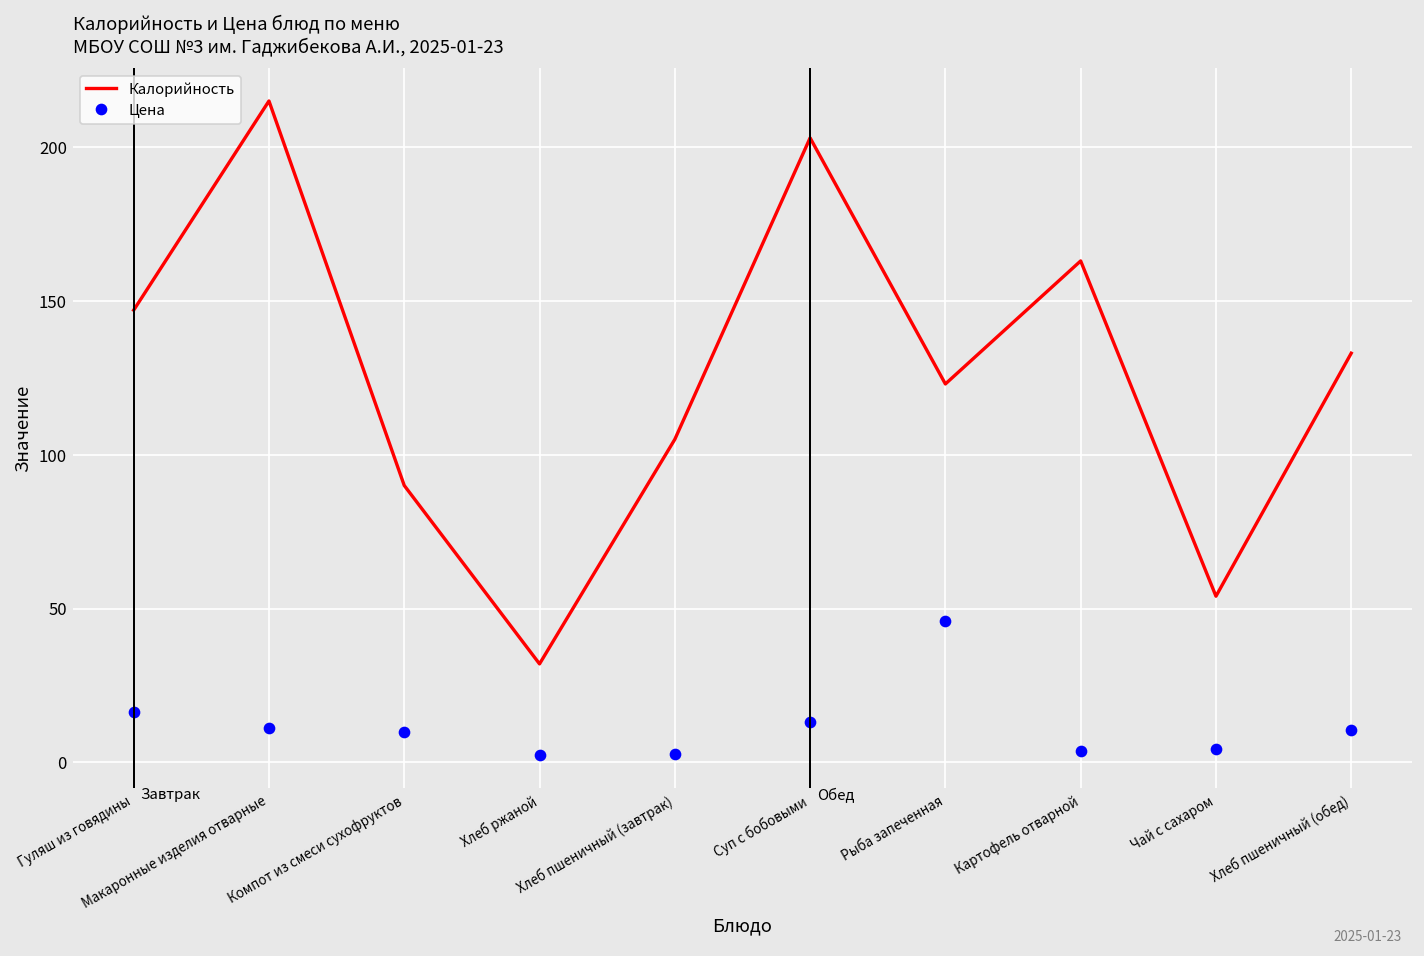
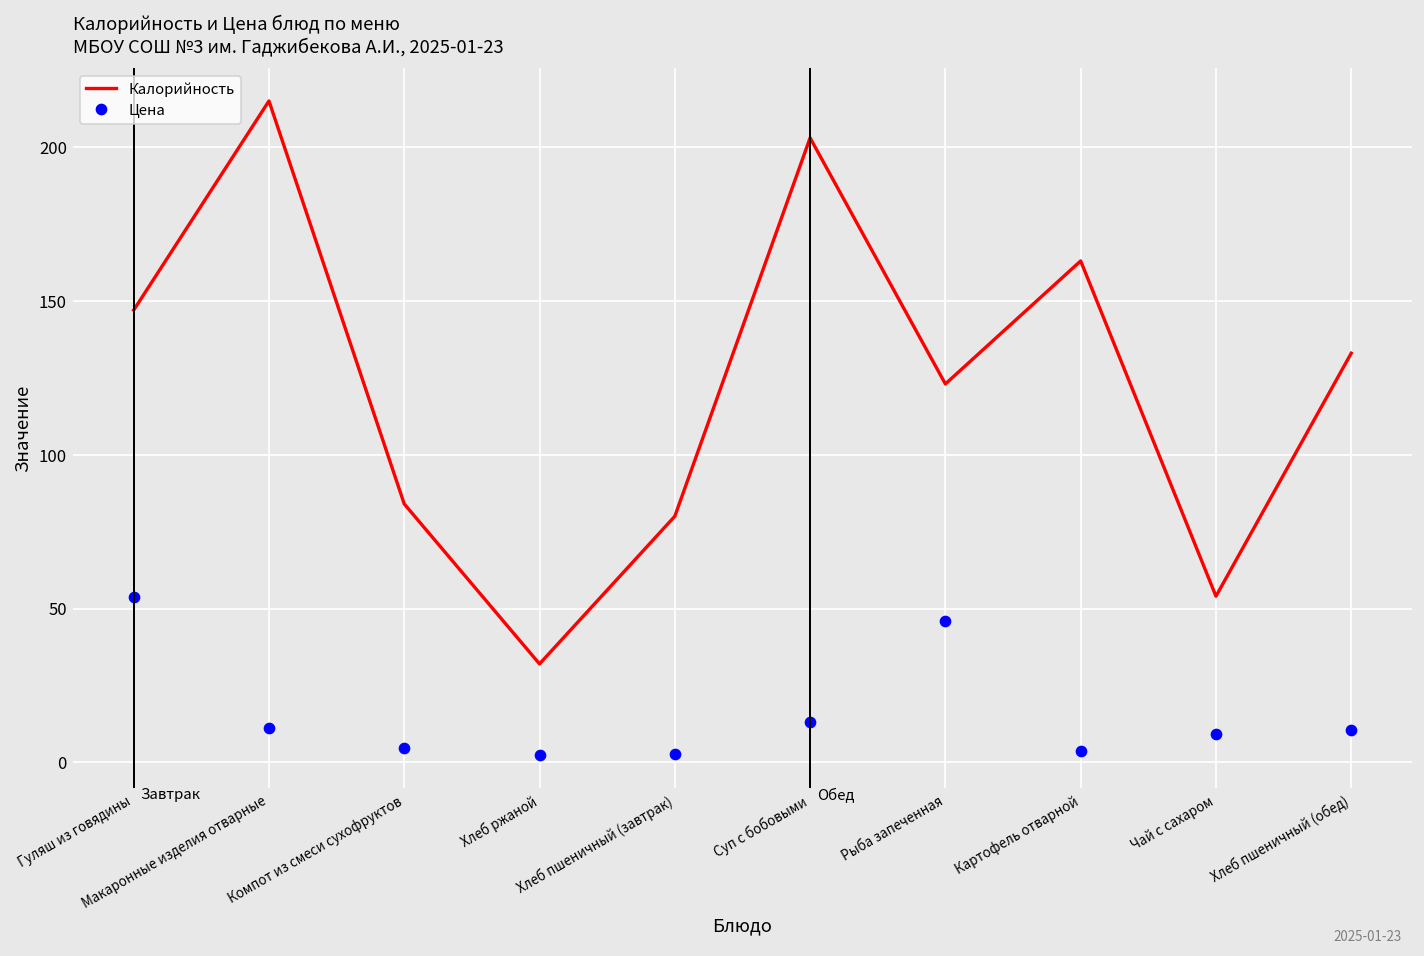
Цена, Гуляш из говядины: 17 -> 54
Калорийность, Компот из смеси сухофруктов: 90 -> 84
Цена, Компот из смеси сухофруктов: 10 -> 5
Калорийность, Хлеб пшеничный (завтрак): 105 -> 80
Цена, Чай с сахаром: 4 -> 9
